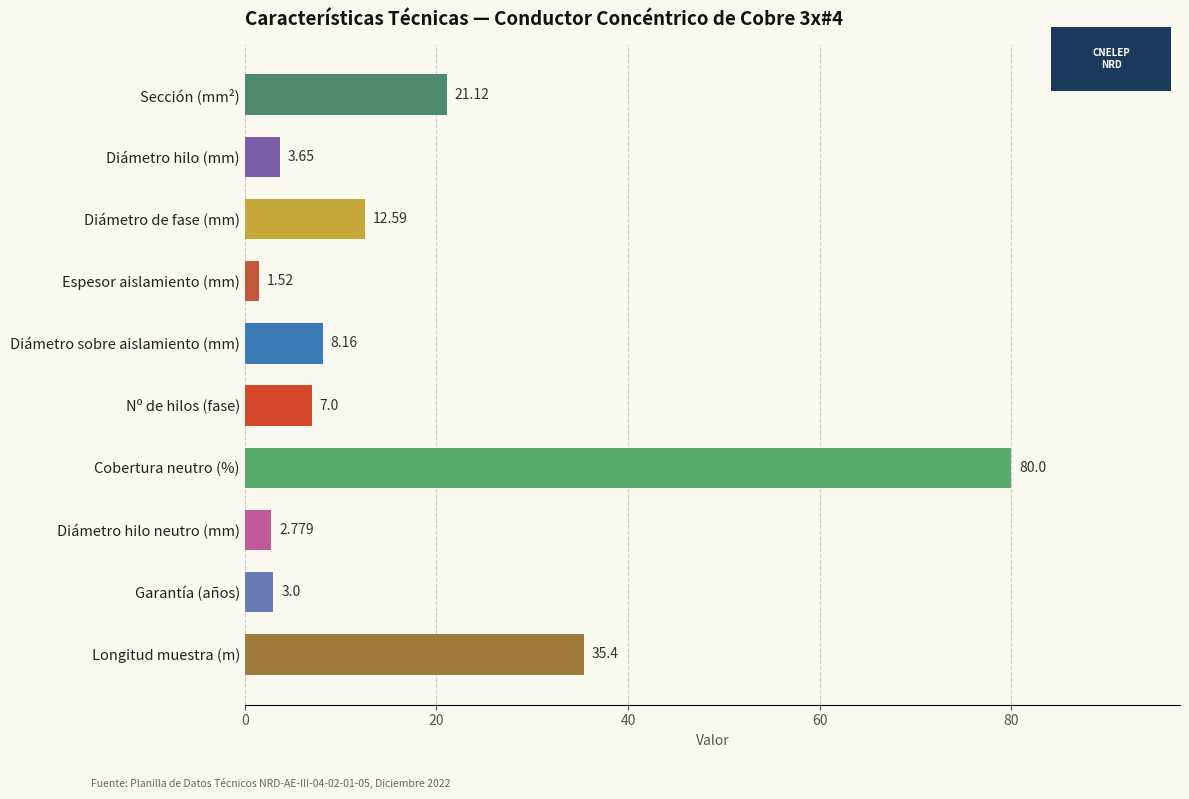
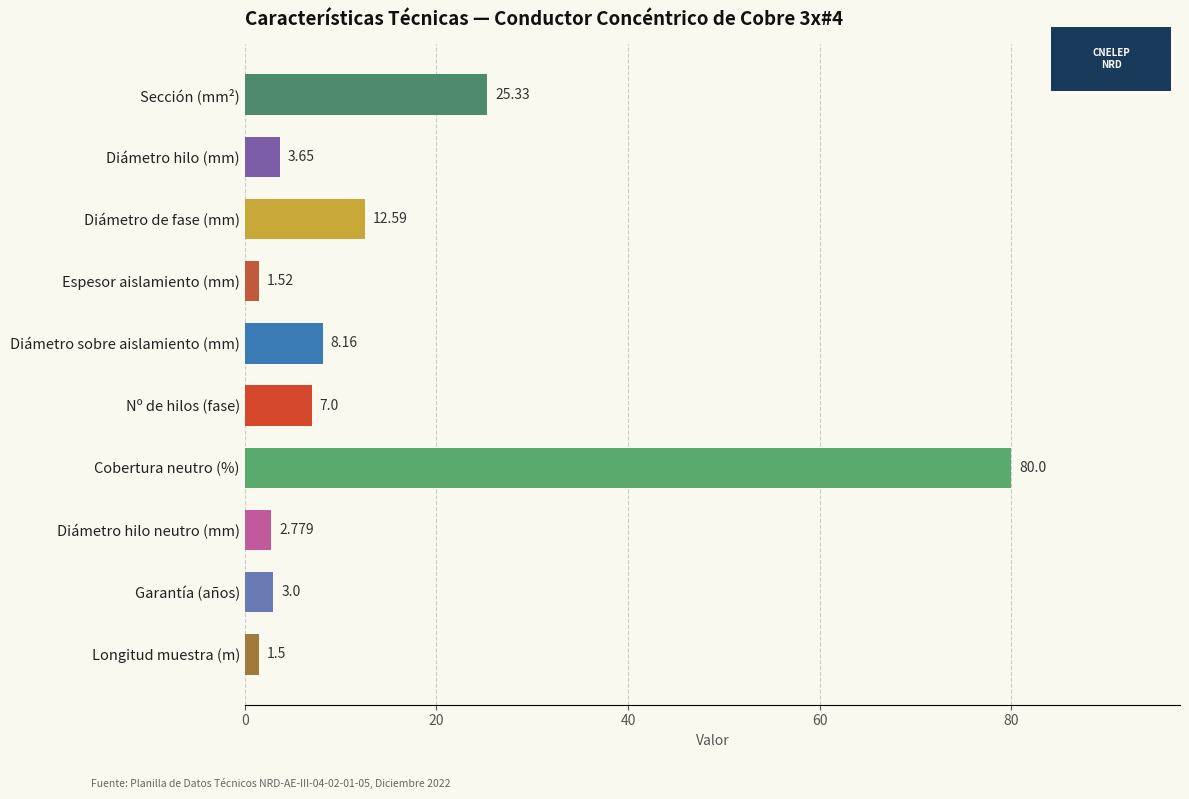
Sección (mm²): 21.12 -> 25.33
Longitud muestra (m): 35.4 -> 1.5
